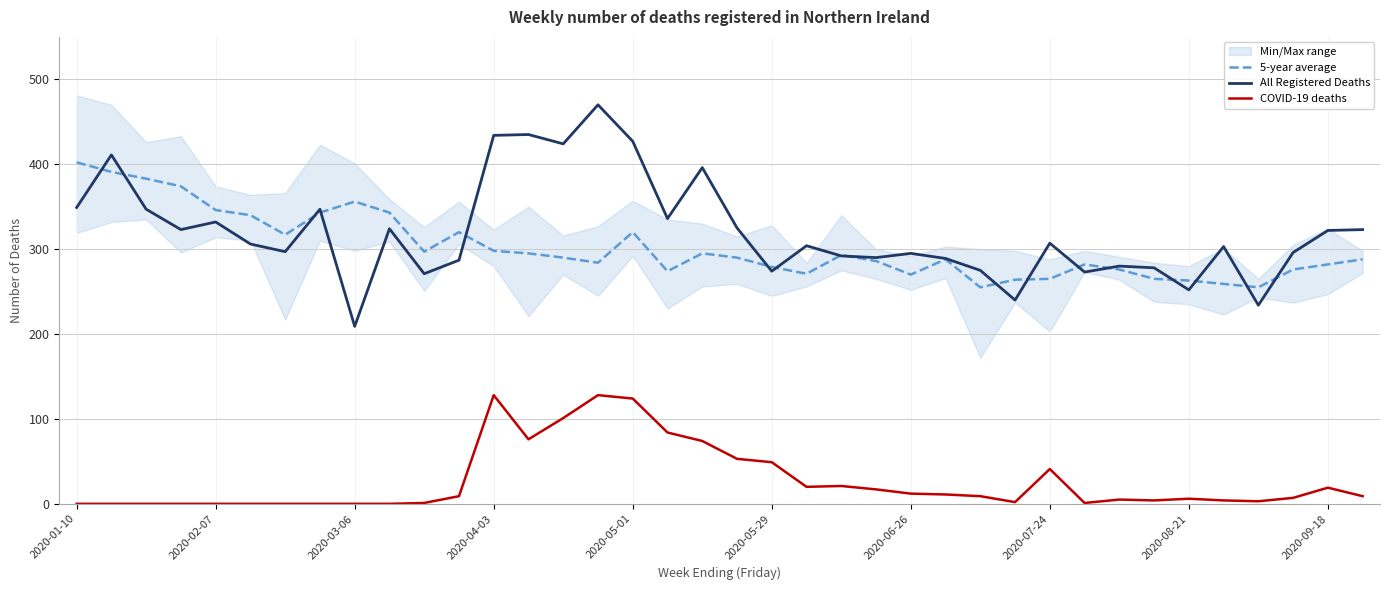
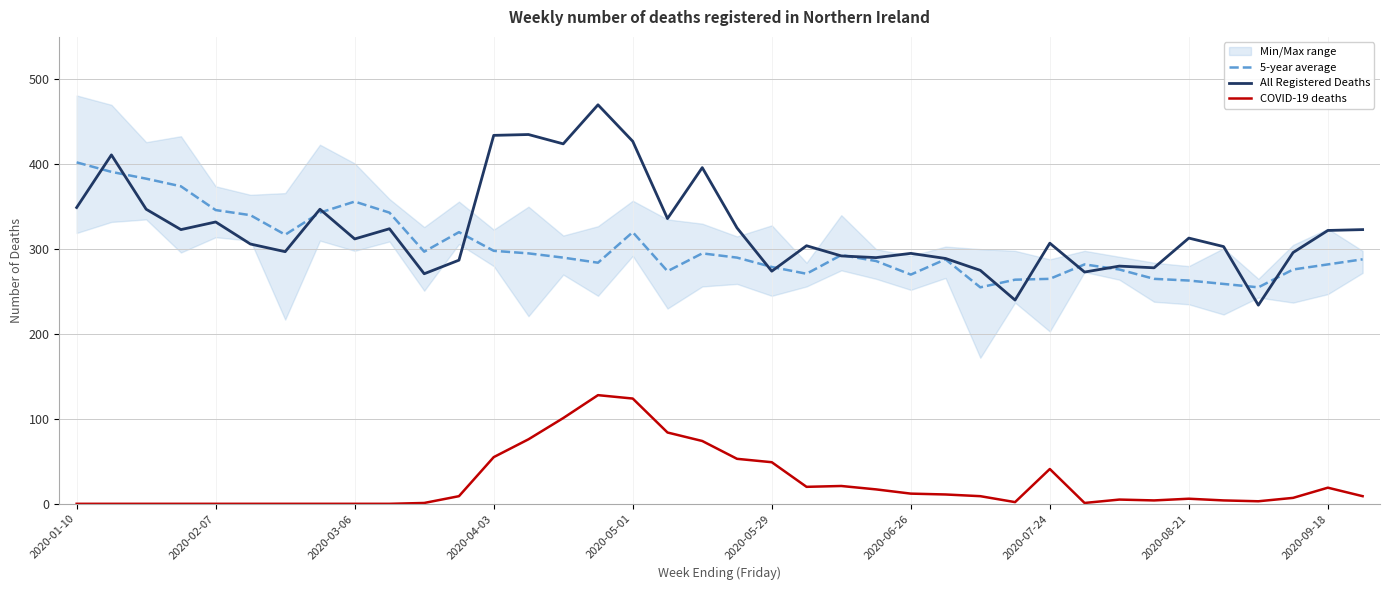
All Registered Deaths, 2020-03-06: 210 -> 310
COVID-19 deaths, 2020-04-03: 130 -> 60
All Registered Deaths, 2020-08-21: 250 -> 310
